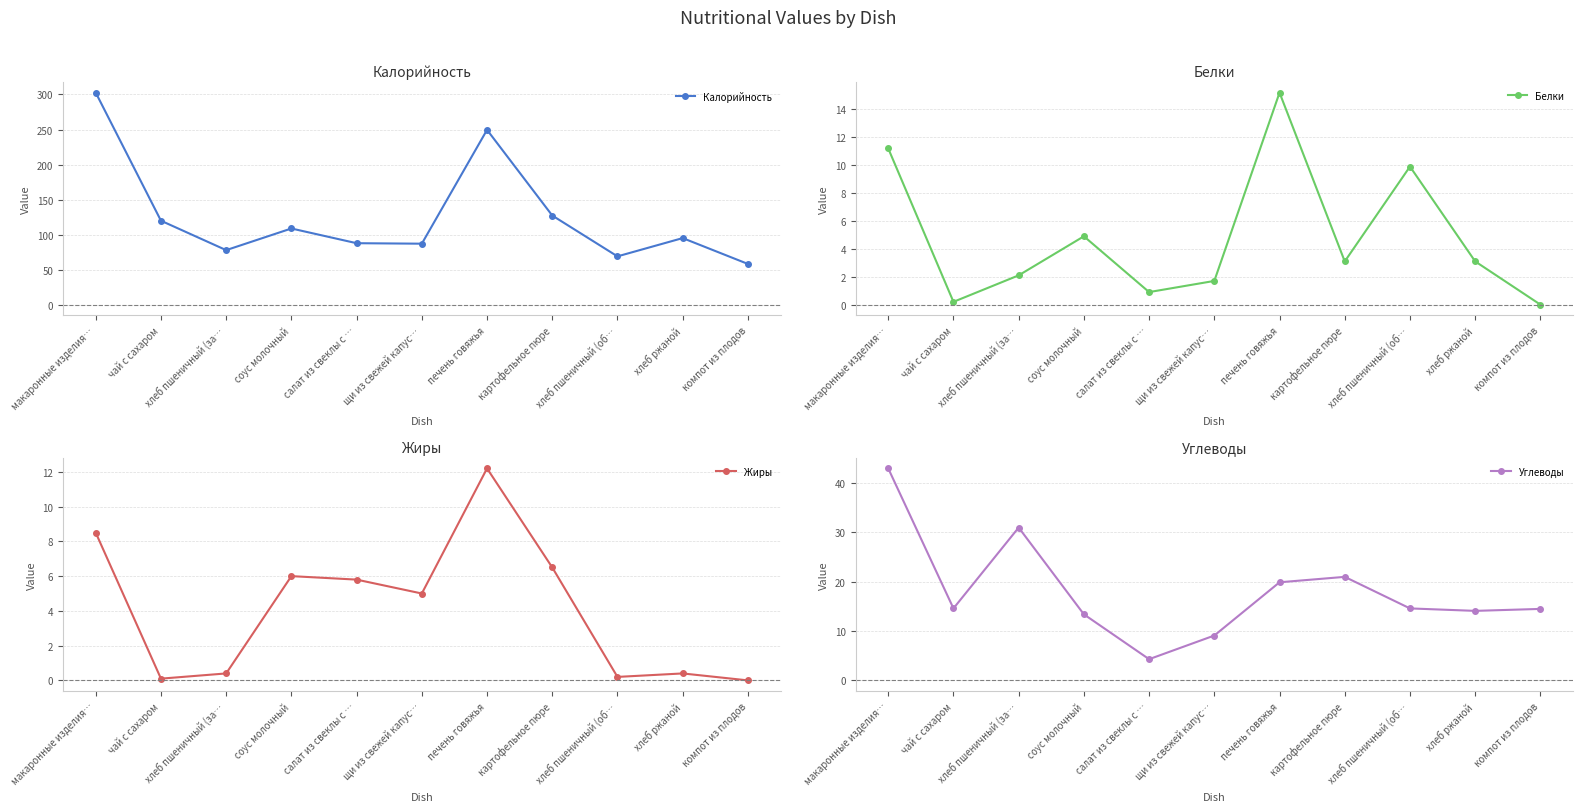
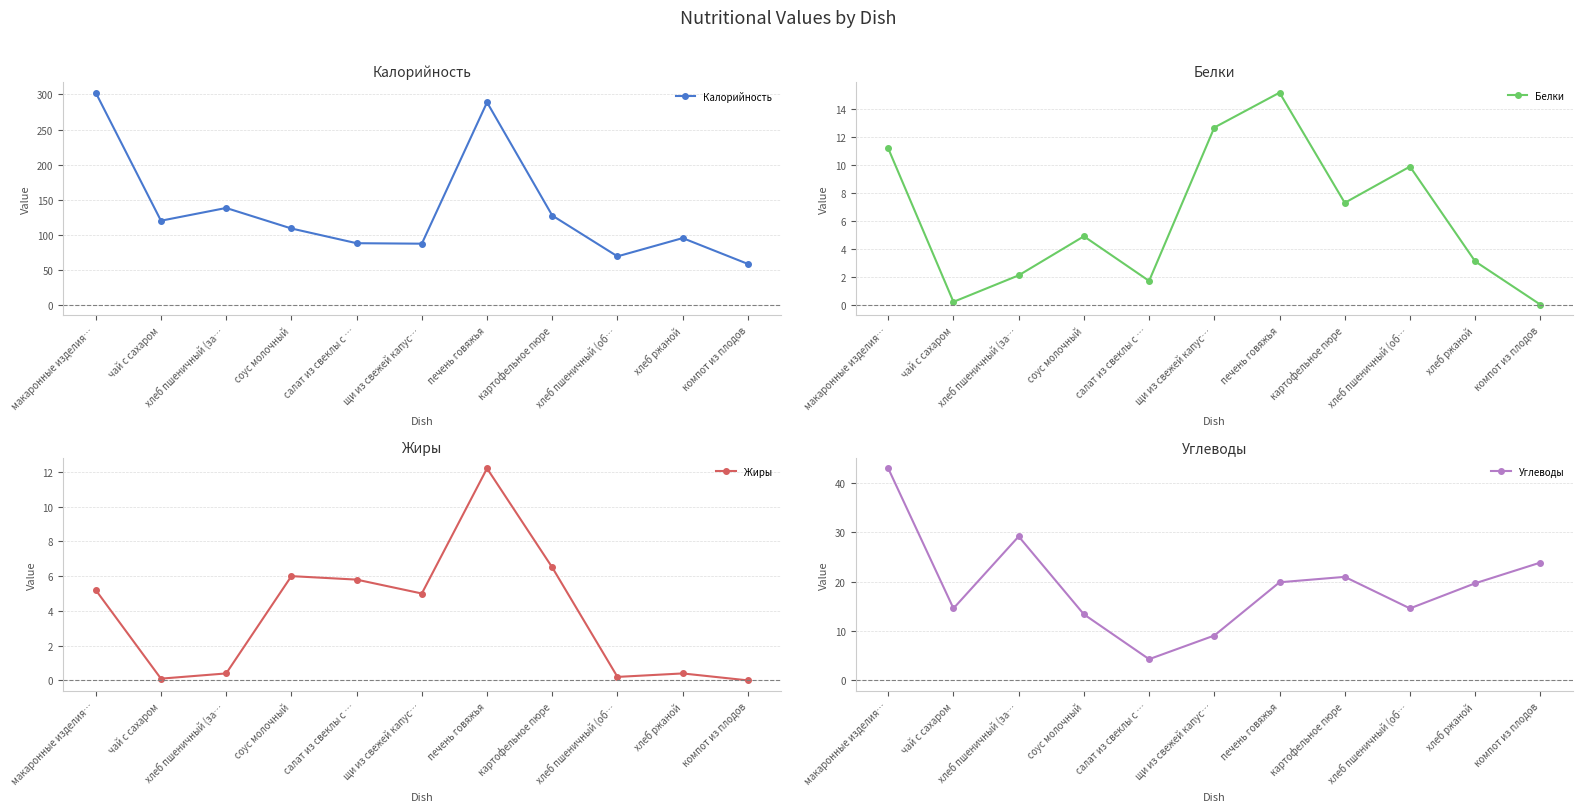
Калорийность, хлеб пшеничный (за…: 80 -> 140
Калорийность, печень говяжья: 250 -> 290
Белки, салат из свеклы с …: 0.9 -> 1.7
Белки, щи из свежей капус…: 1.7 -> 12.7
Белки, картофельное пюре: 3.1 -> 7.3
Жиры, макаронные изделия…: 8.5 -> 5.2
Углеводы, хлеб пшеничный (за…: 31 -> 29
Углеводы, хлеб ржаной: 14 -> 20
Углеводы, компот из плодов: 15 -> 24
